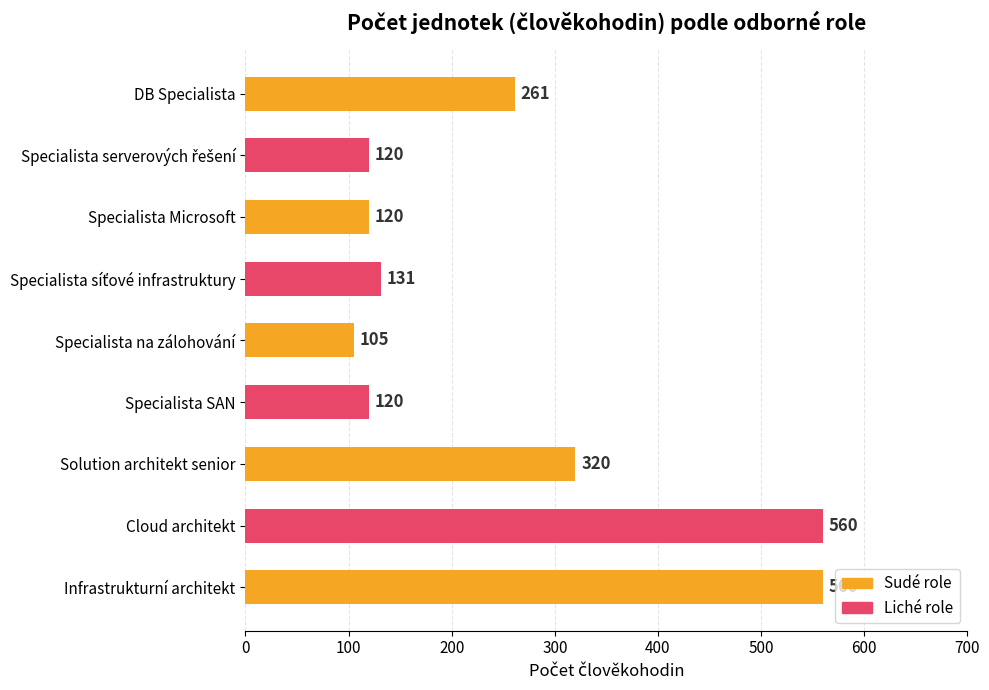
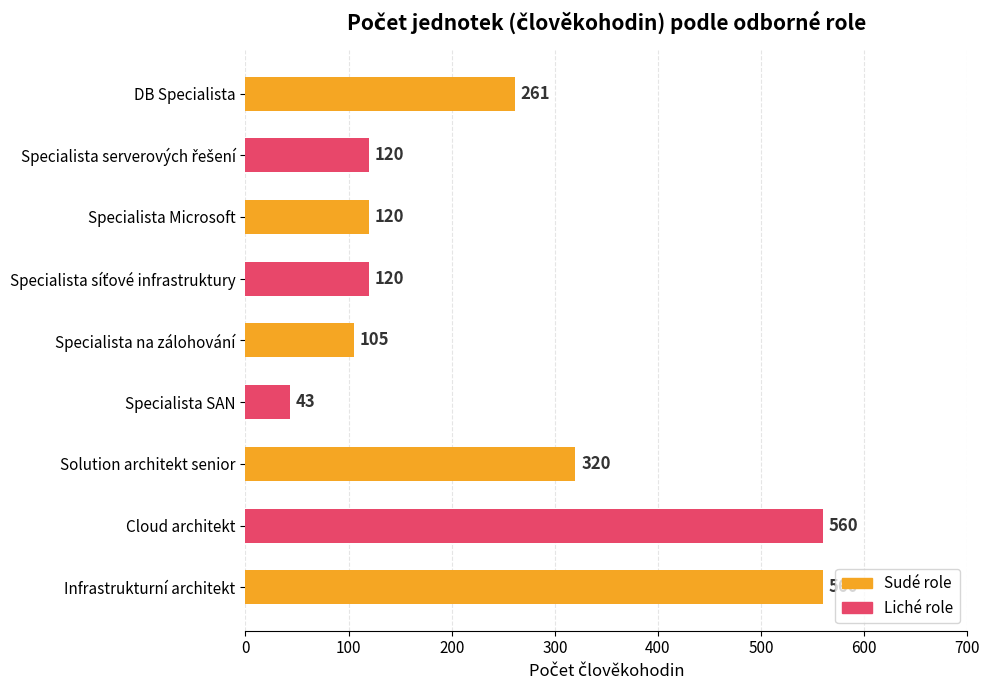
Specialista síťové infrastruktury: 131 -> 120
Specialista SAN: 120 -> 43
